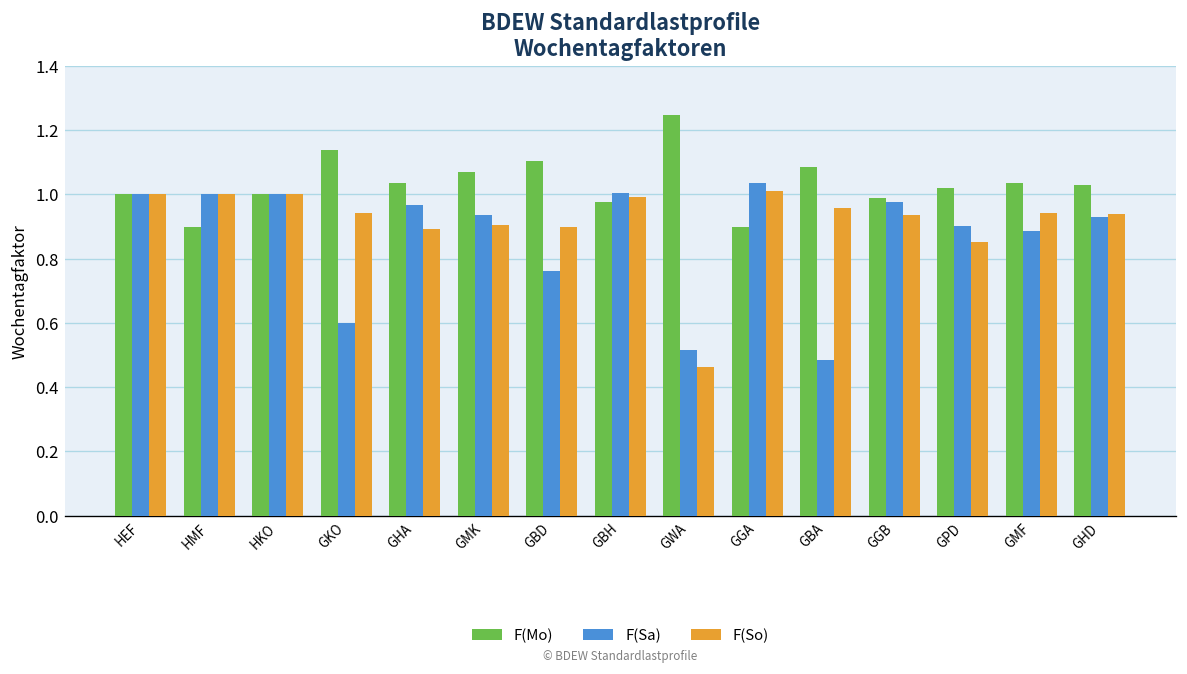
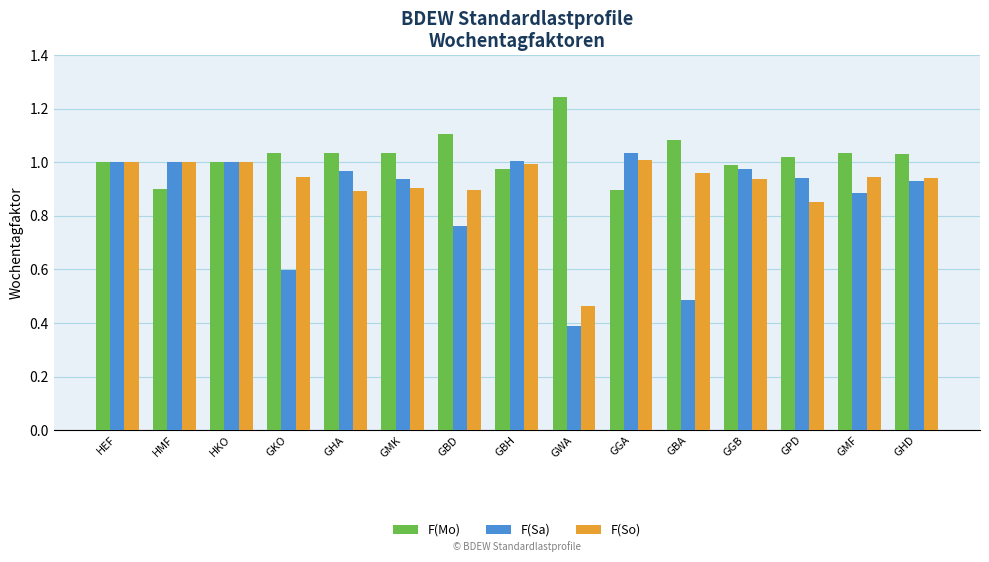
F(Mo), GKO: 1.14 -> 1.04
F(Mo), GMK: 1.07 -> 1.03
F(Sa), GWA: 0.51 -> 0.39
F(Sa), GPD: 0.90 -> 0.94
